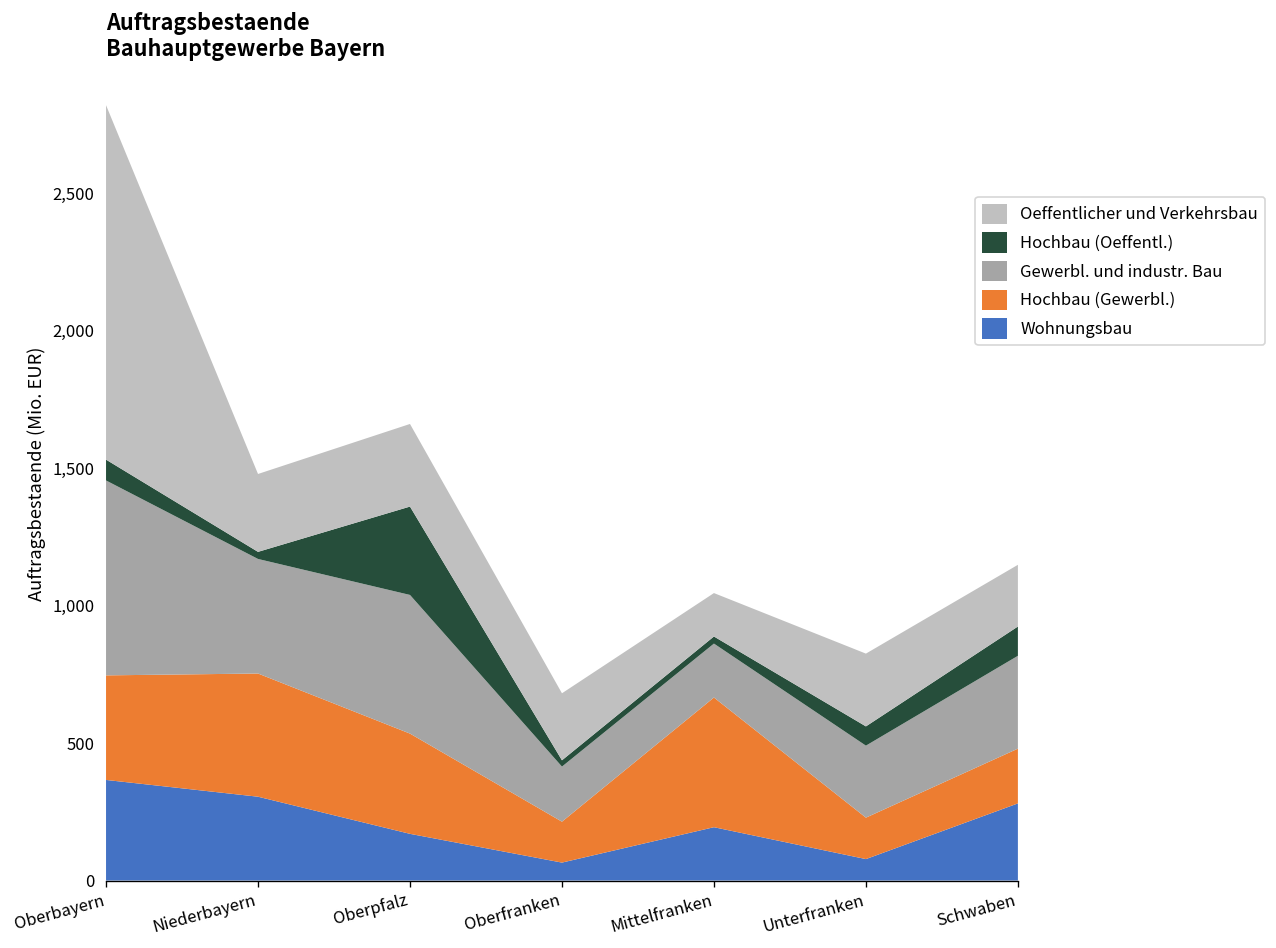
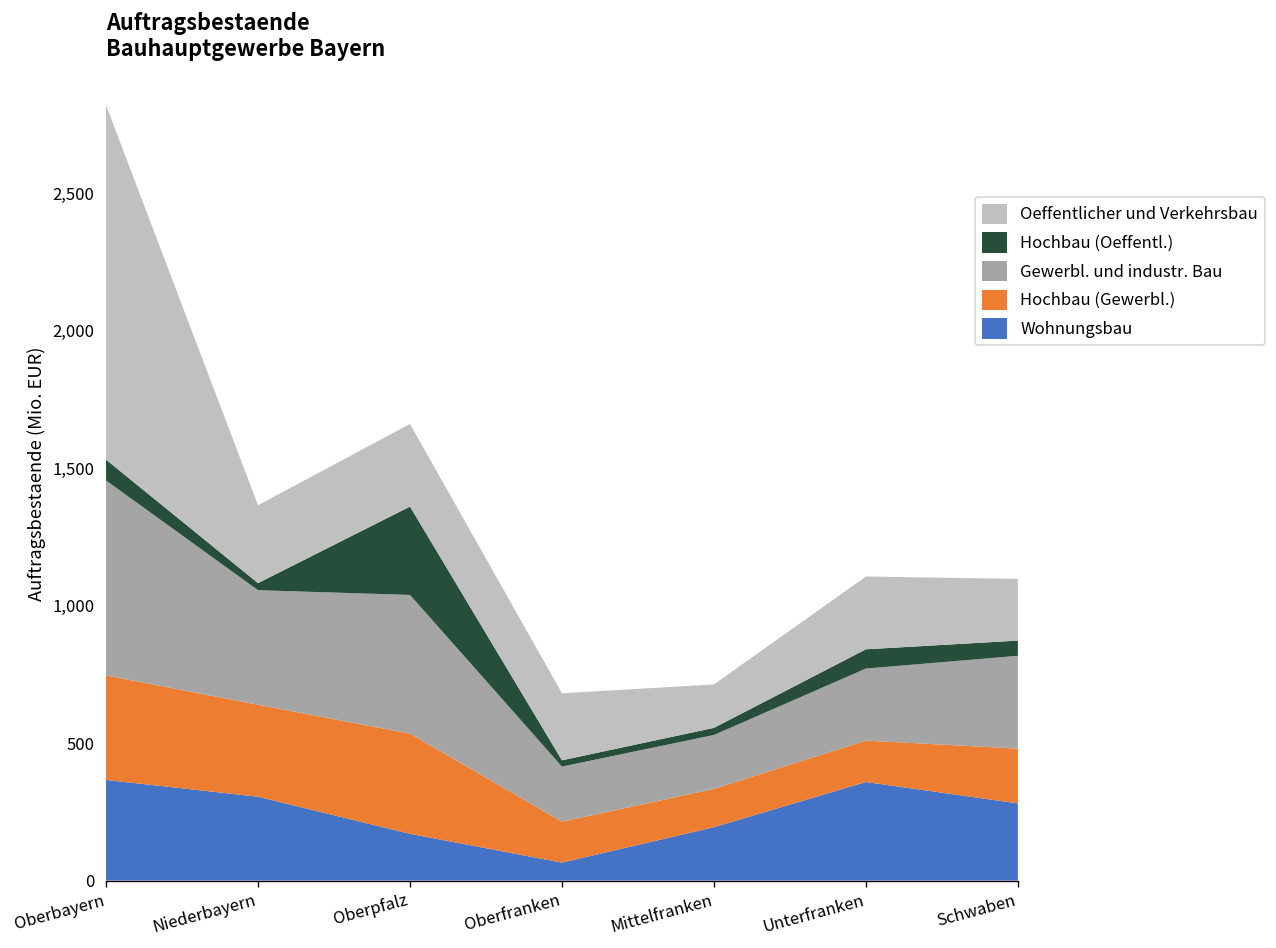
Hochbau (Gewerbl.), Niederbayern: 450 -> 330
Hochbau (Gewerbl.), Mittelfranken: 470 -> 140
Wohnungsbau, Unterfranken: 80 -> 360
Hochbau (Oeffentl.), Schwaben: 110 -> 60
